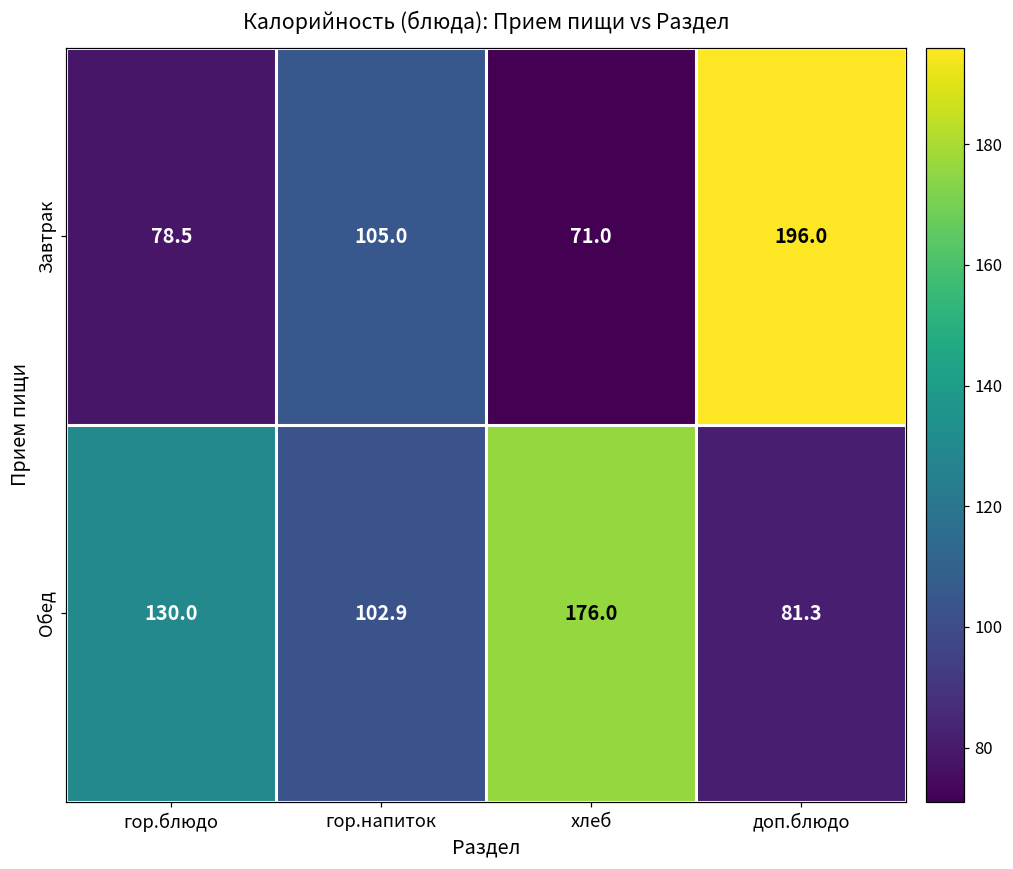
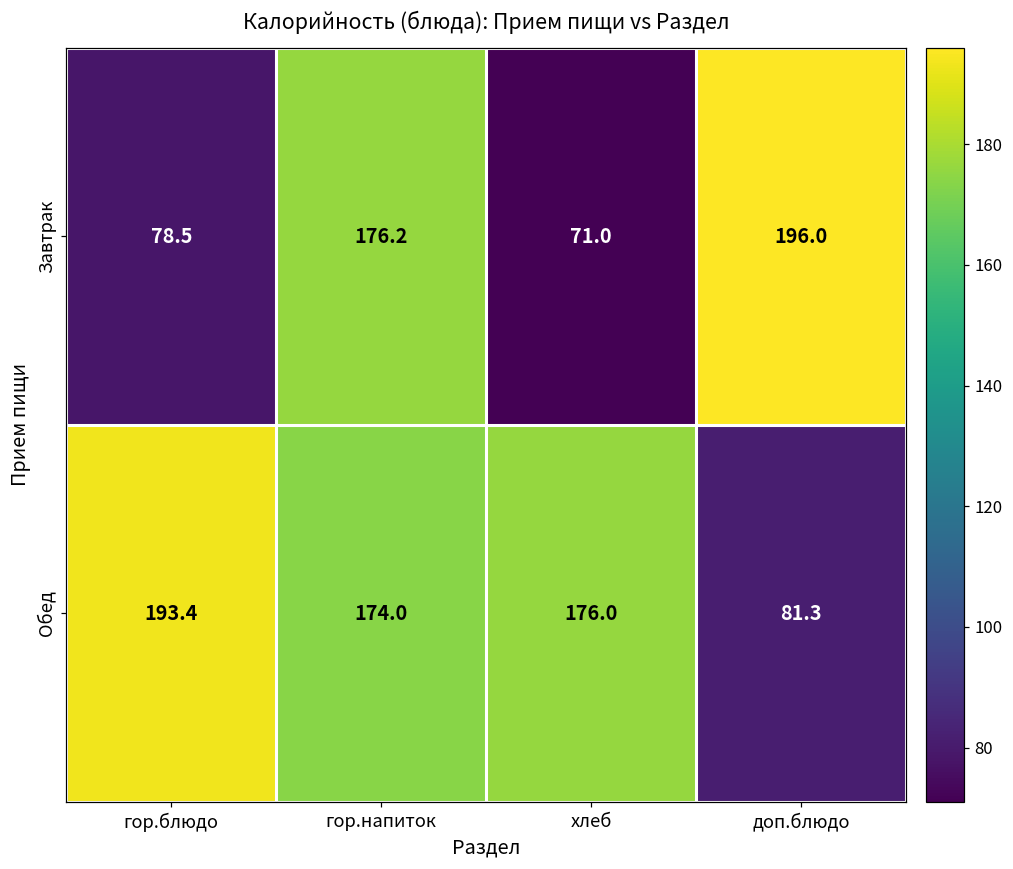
Завтрак, гор.напиток: 105.0 -> 176.2
Обед, гор.блюдо: 130.0 -> 193.4
Обед, гор.напиток: 102.9 -> 174.0
